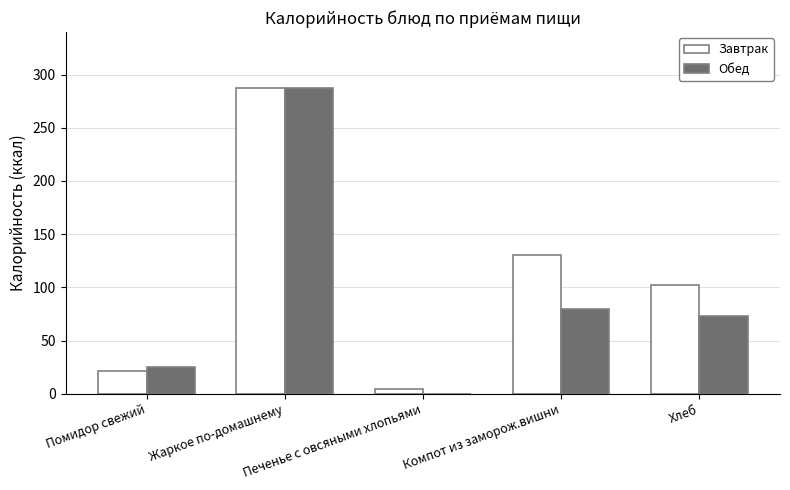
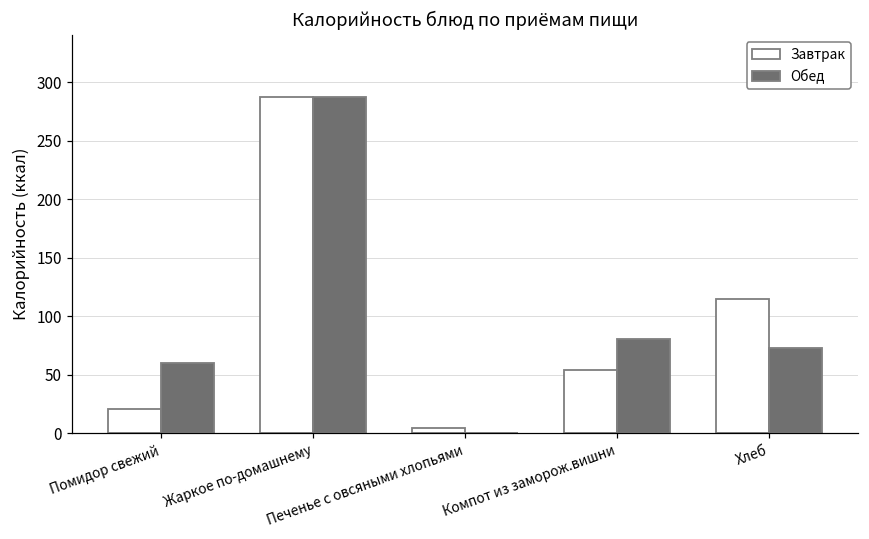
Обед, Помидор свежий: 25 -> 60
Завтрак, Компот из заморож.вишни: 130 -> 54
Завтрак, Хлеб: 102 -> 115
